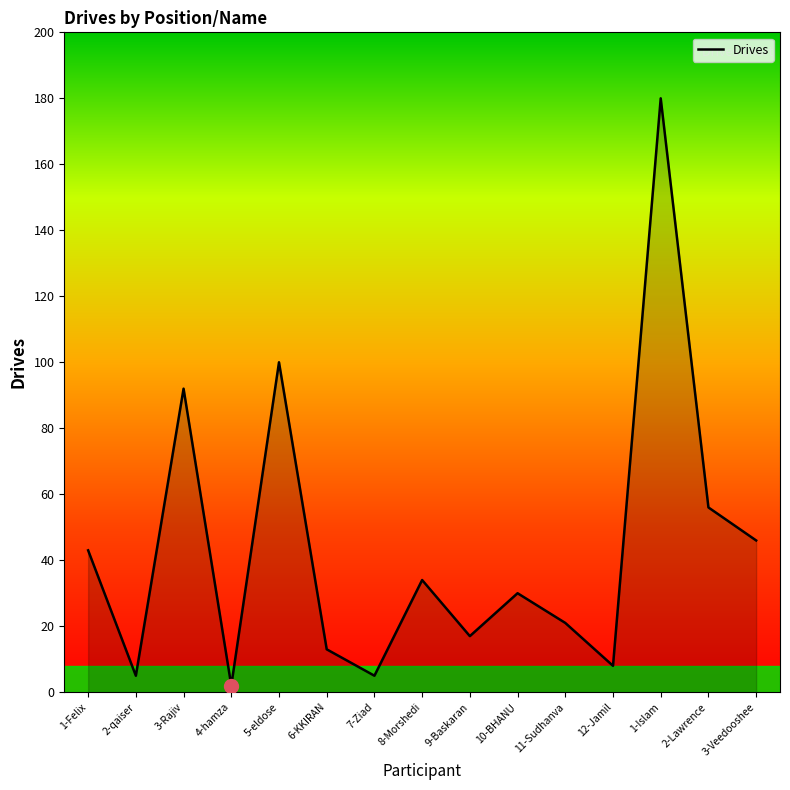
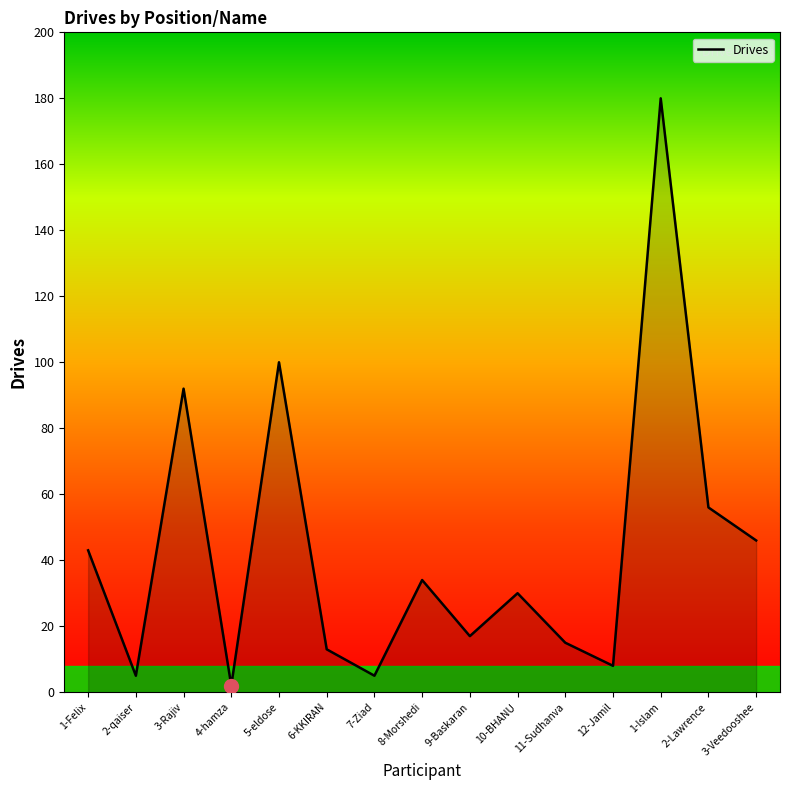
Drives, 11-Sudhanva: 21 -> 15
